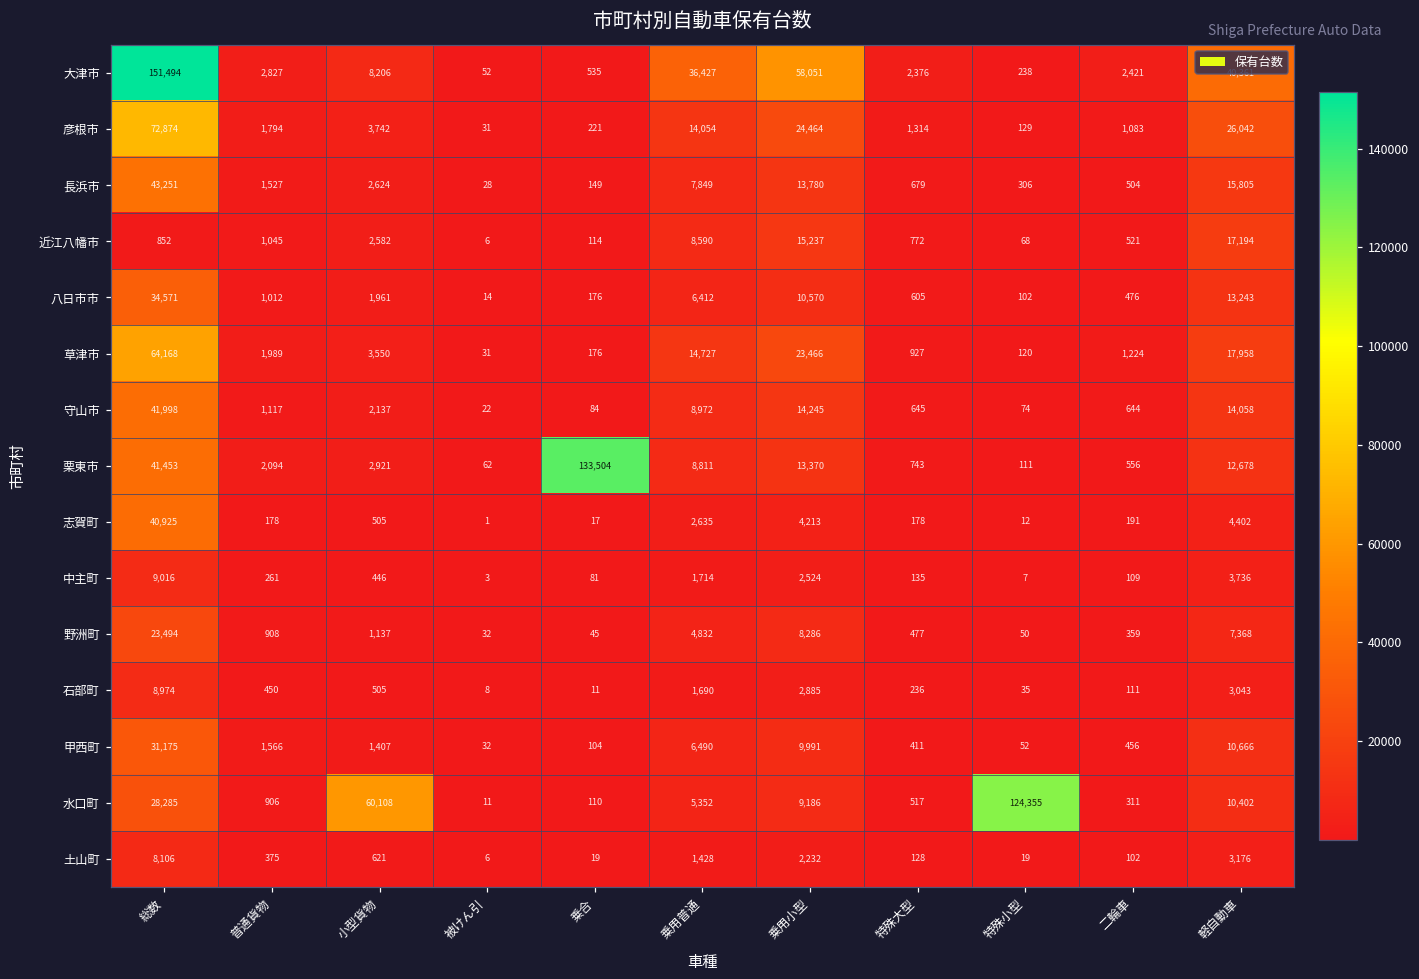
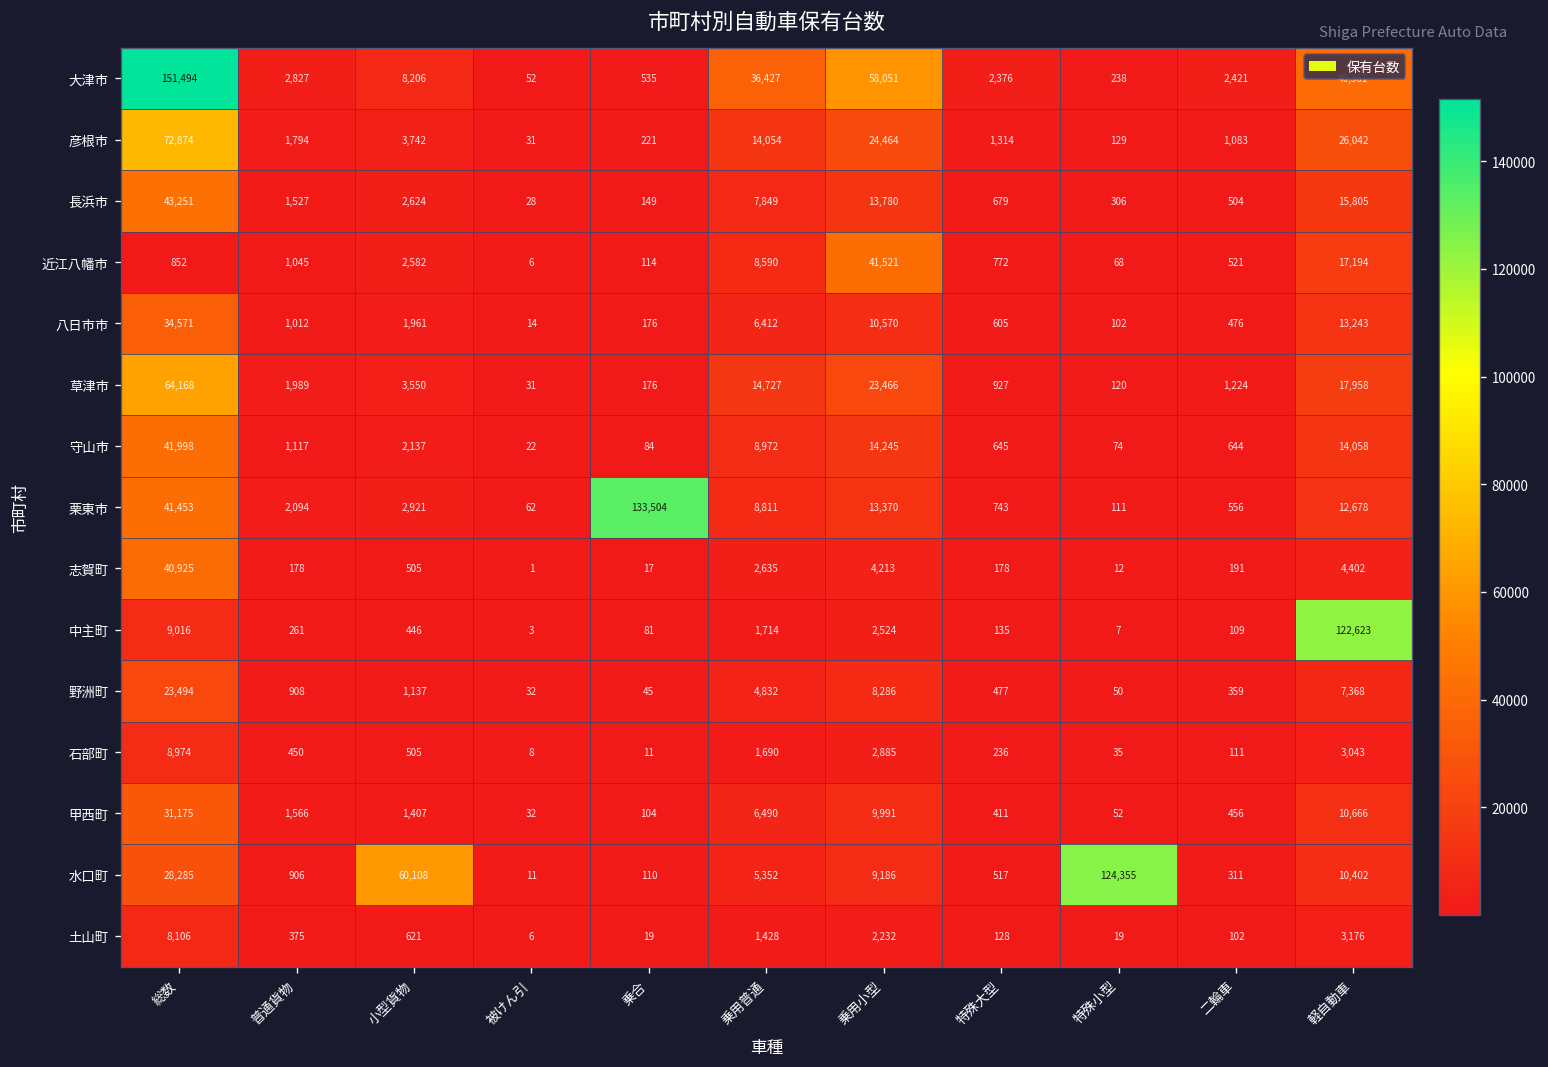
近江八幡市, 乗用小型: 15,237 -> 41,521
中主町, 軽自動車: 3,736 -> 122,623
